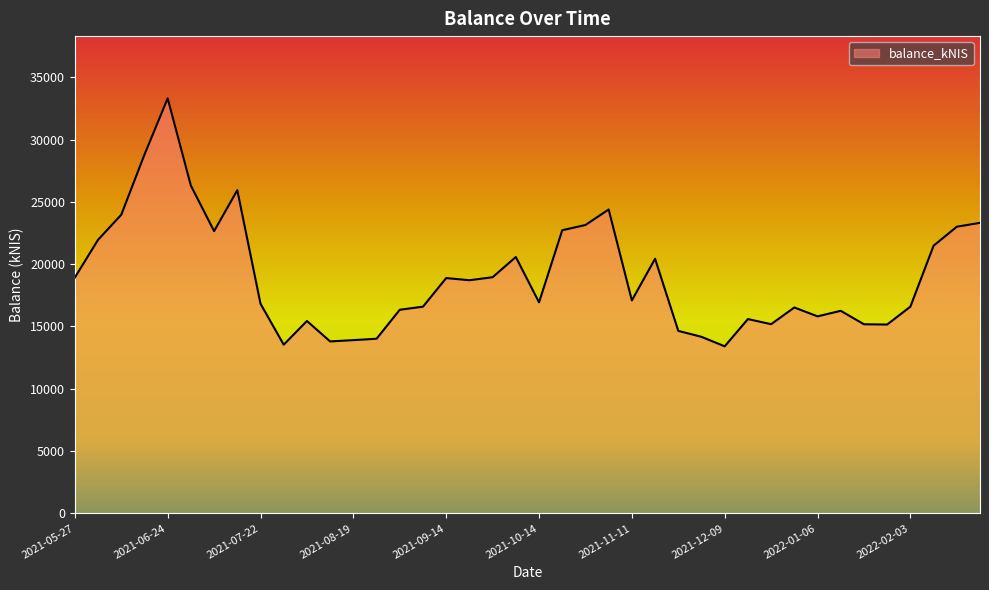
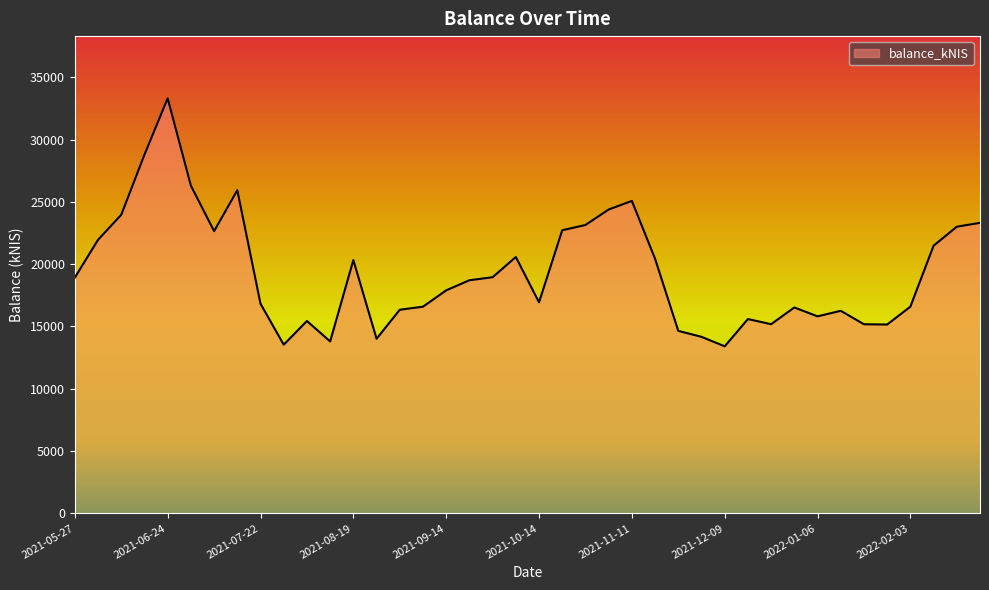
2021-08-19: 13900 -> 20300
2021-09-14: 18900 -> 17900
2021-11-11: 17100 -> 25100
